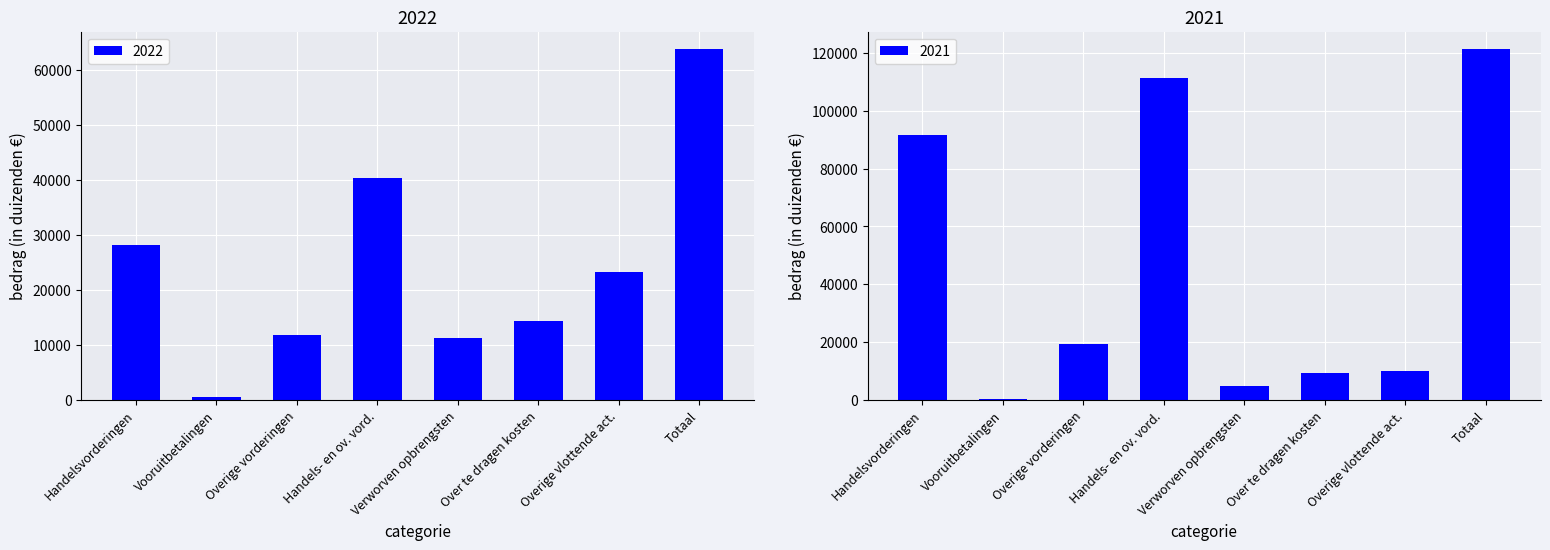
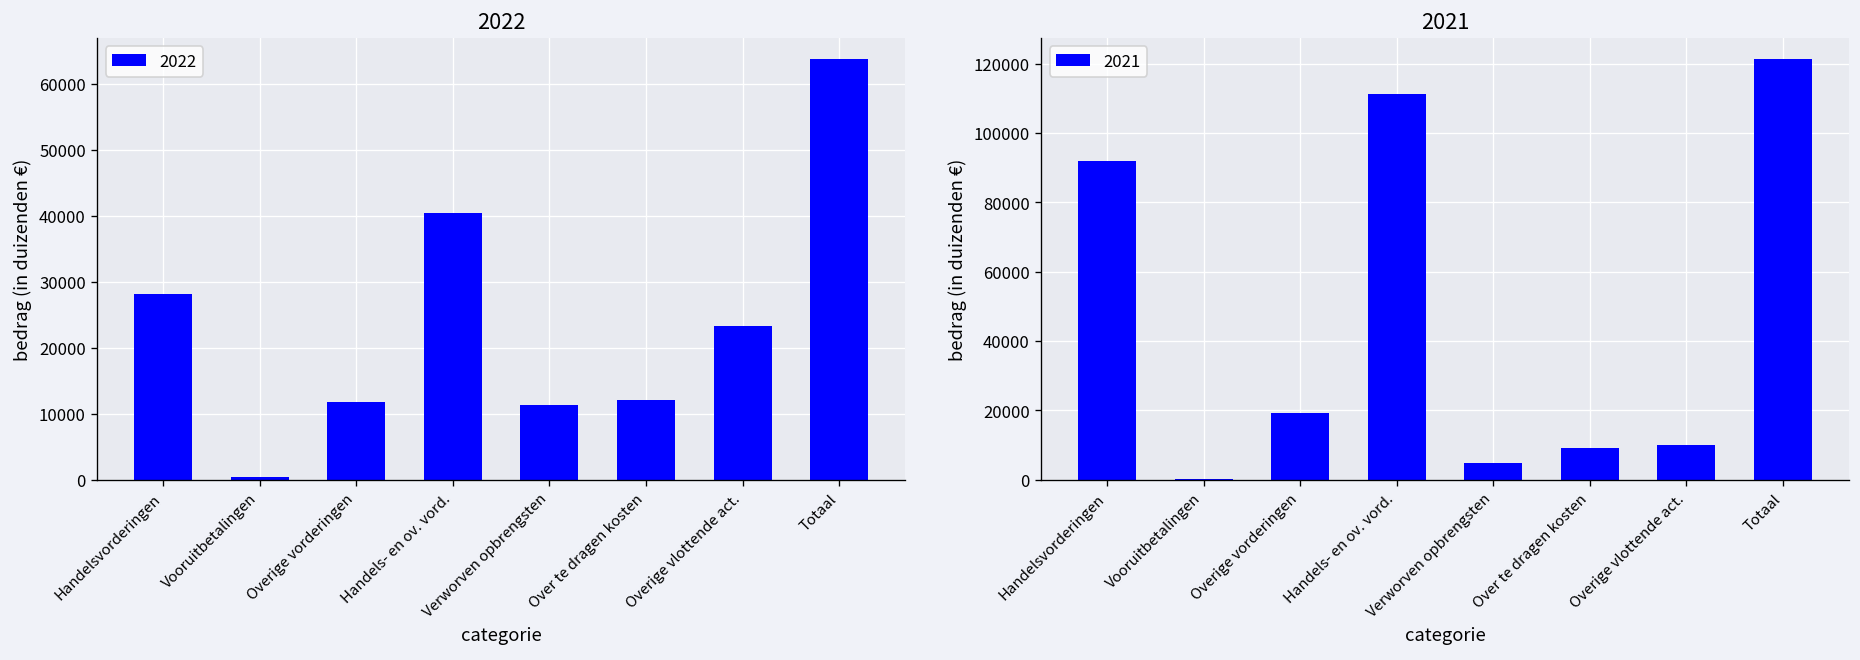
2022, Over te dragen kosten: 14000 -> 12000
